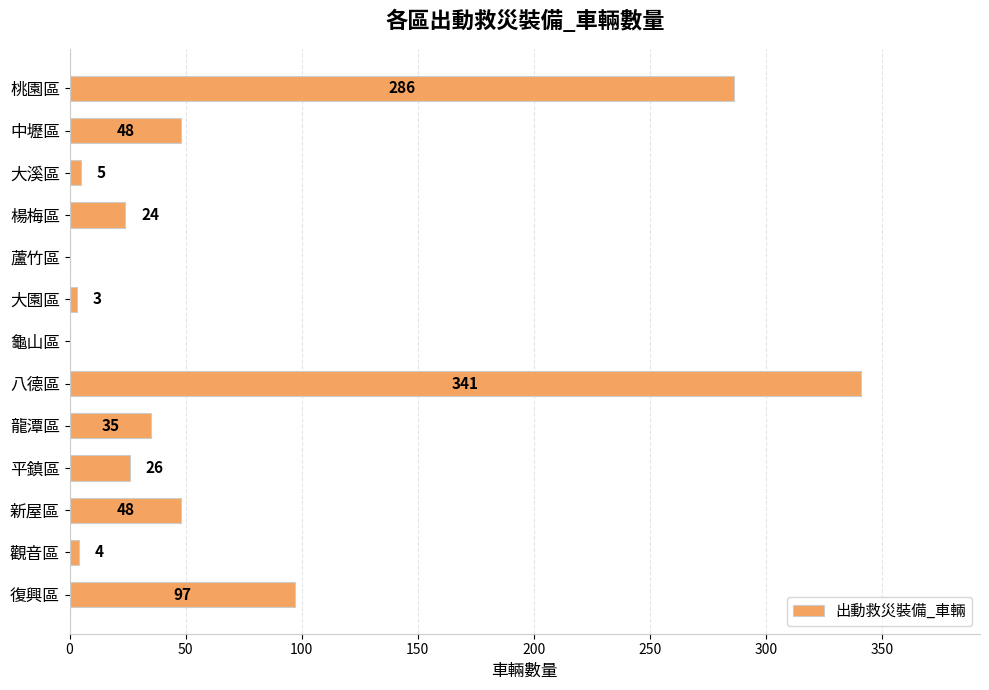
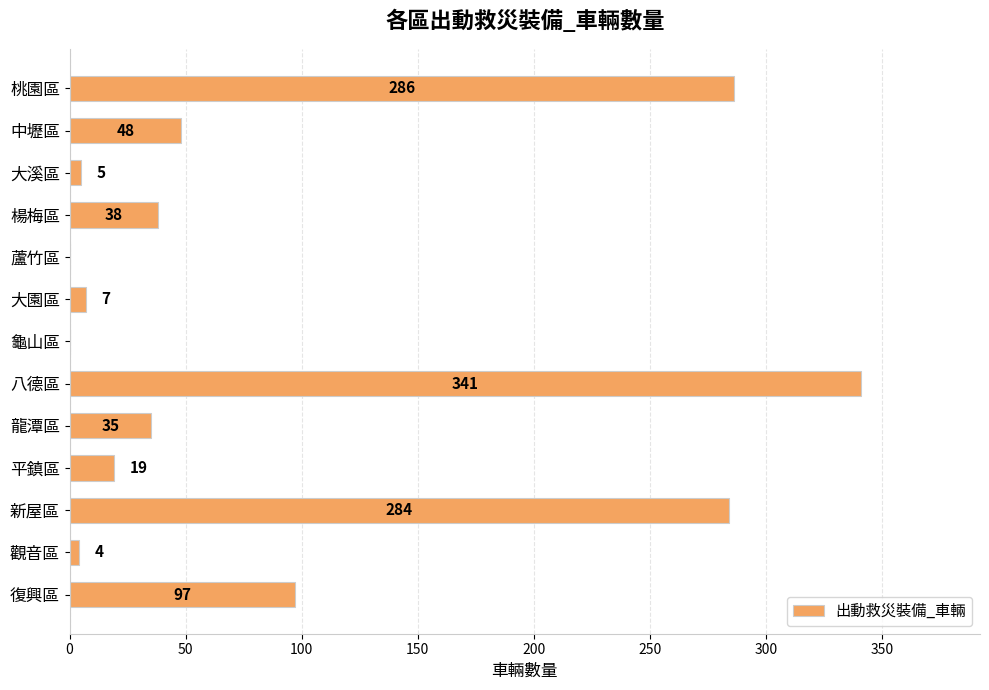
楊梅區: 24 -> 38
大園區: 3 -> 7
平鎮區: 26 -> 19
新屋區: 48 -> 284
